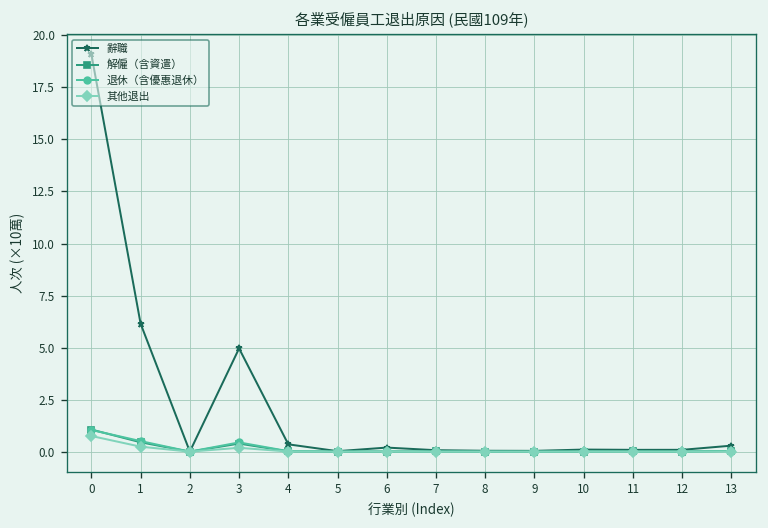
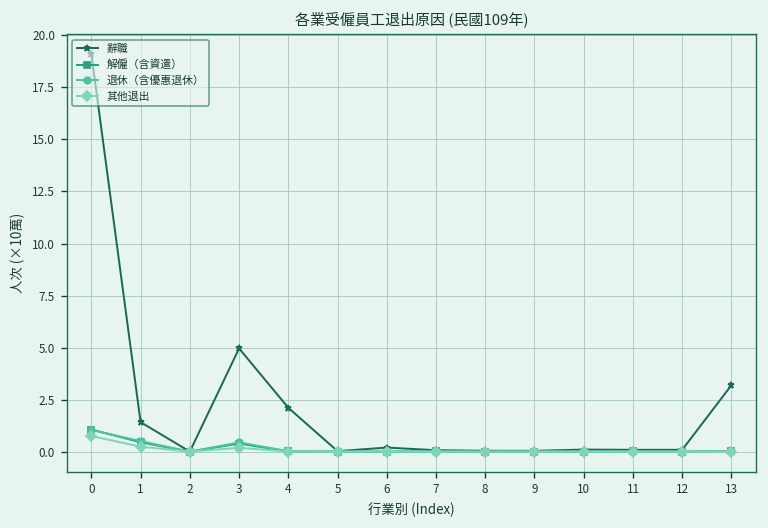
辭職, 1: 6.1 -> 1.4
辭職, 4: 0.4 -> 2.1
辭職, 13: 0.3 -> 3.2
